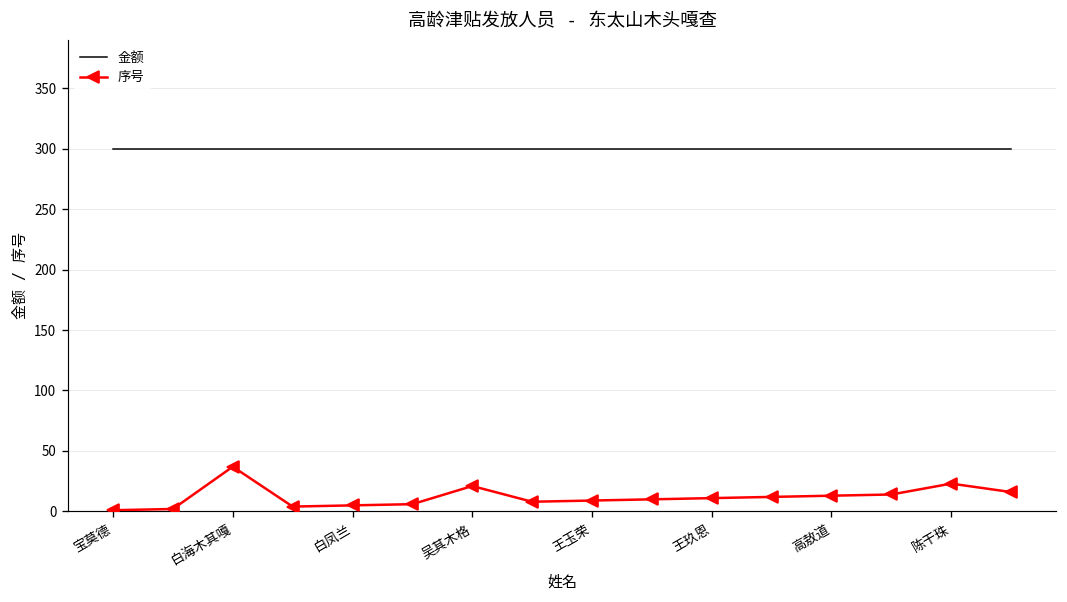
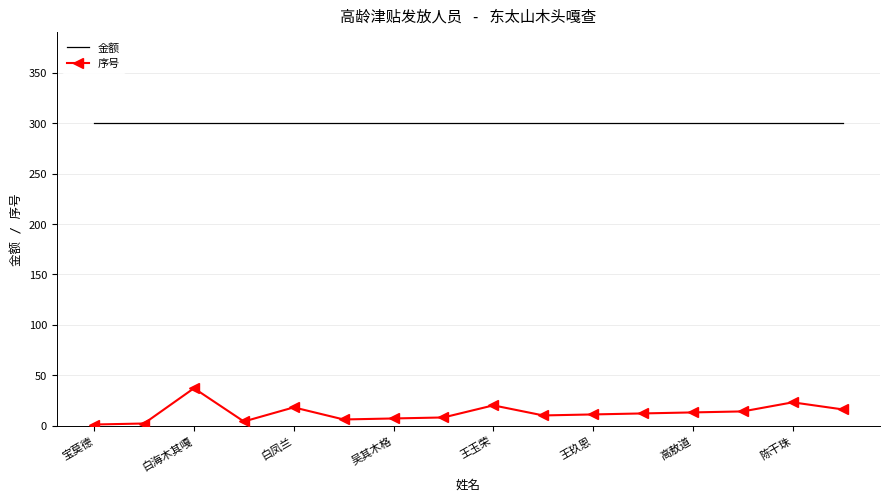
序号, 白凤兰: 5 -> 18
序号, 吴其木格: 21 -> 7
序号, 王玉荣: 9 -> 20
